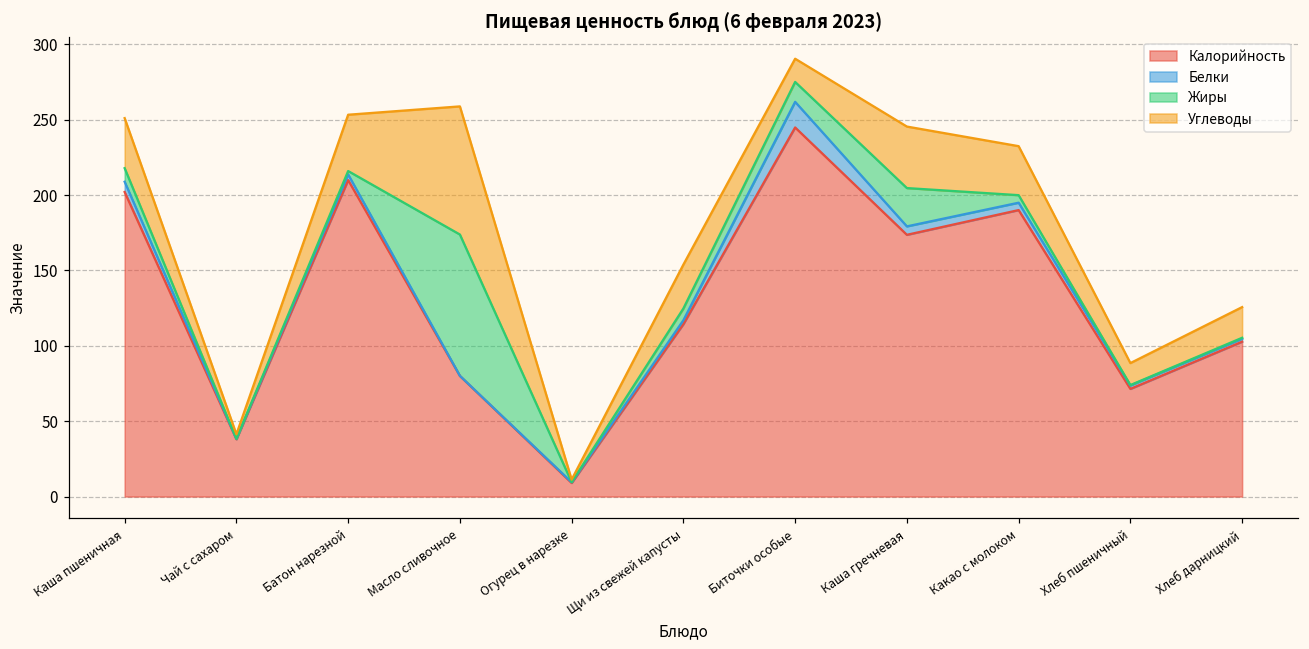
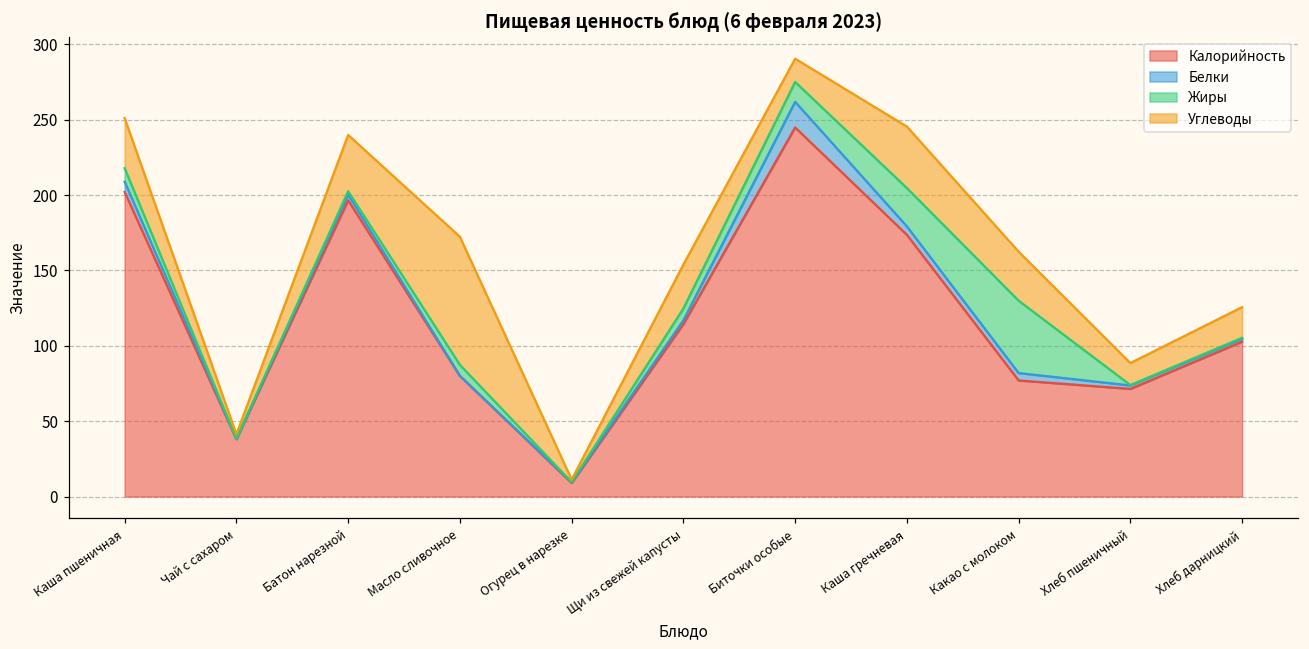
Калорийность, Батон нарезной: 210 -> 197
Жиры, Масло сливочное: 94 -> 7
Калорийность, Какао с молоком: 190 -> 77
Жиры, Какао с молоком: 5 -> 48
